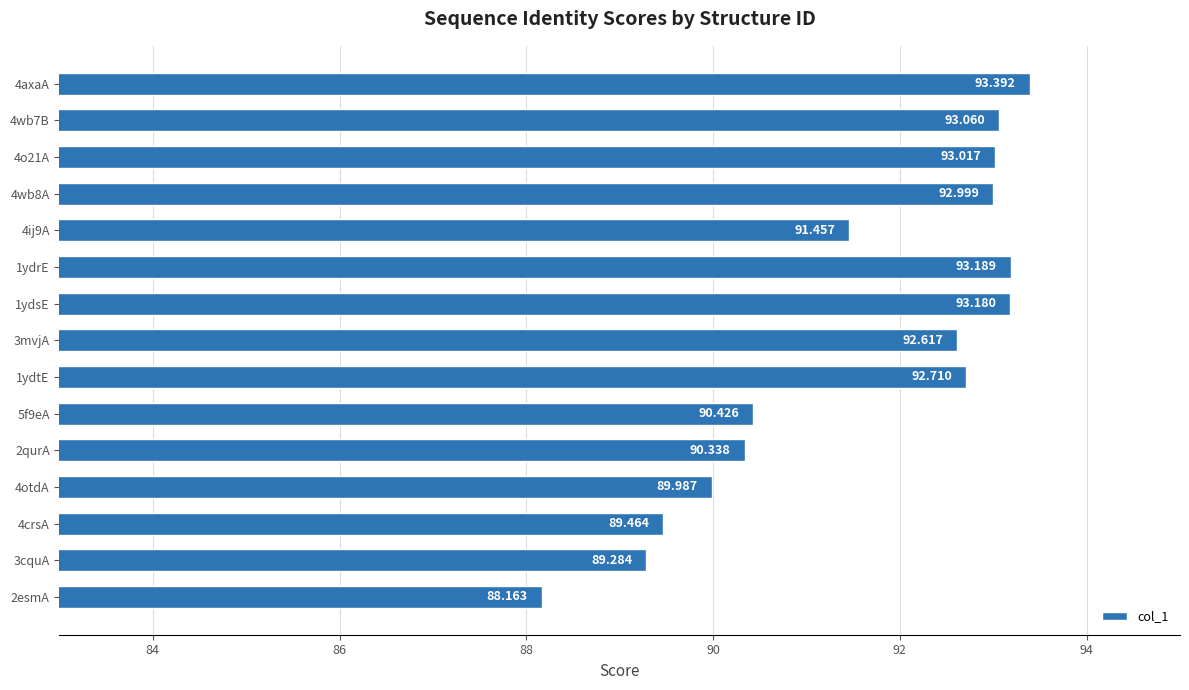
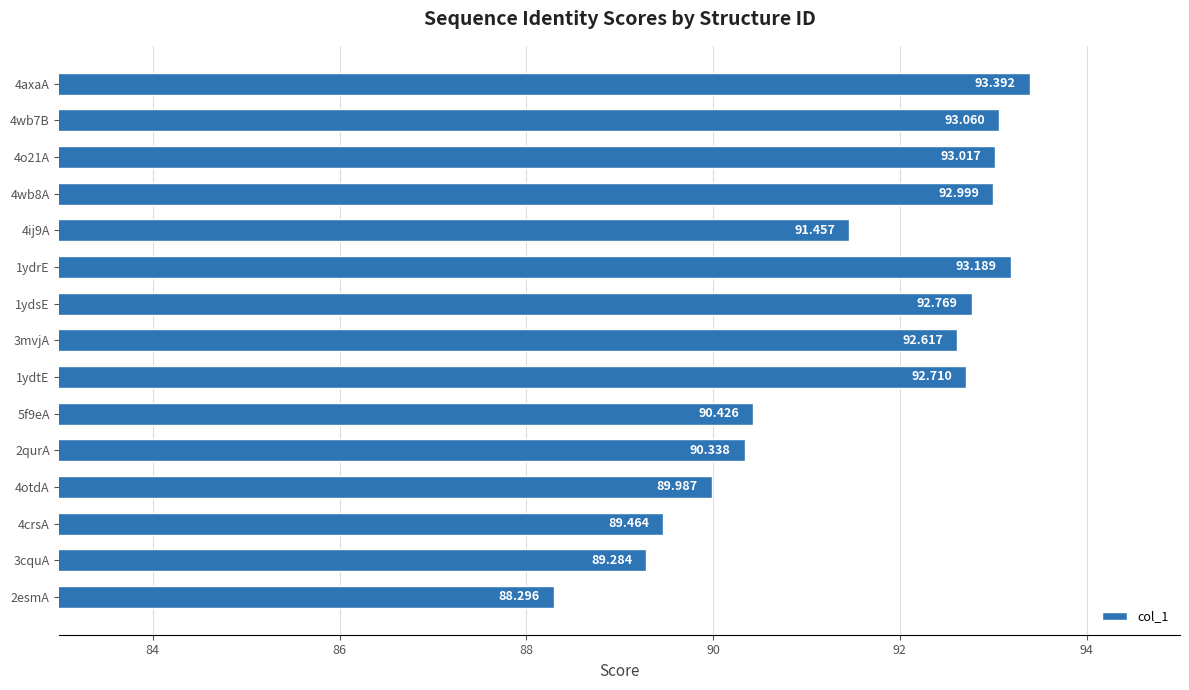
1ydsE: 93.180 -> 92.769
2esmA: 88.163 -> 88.296
